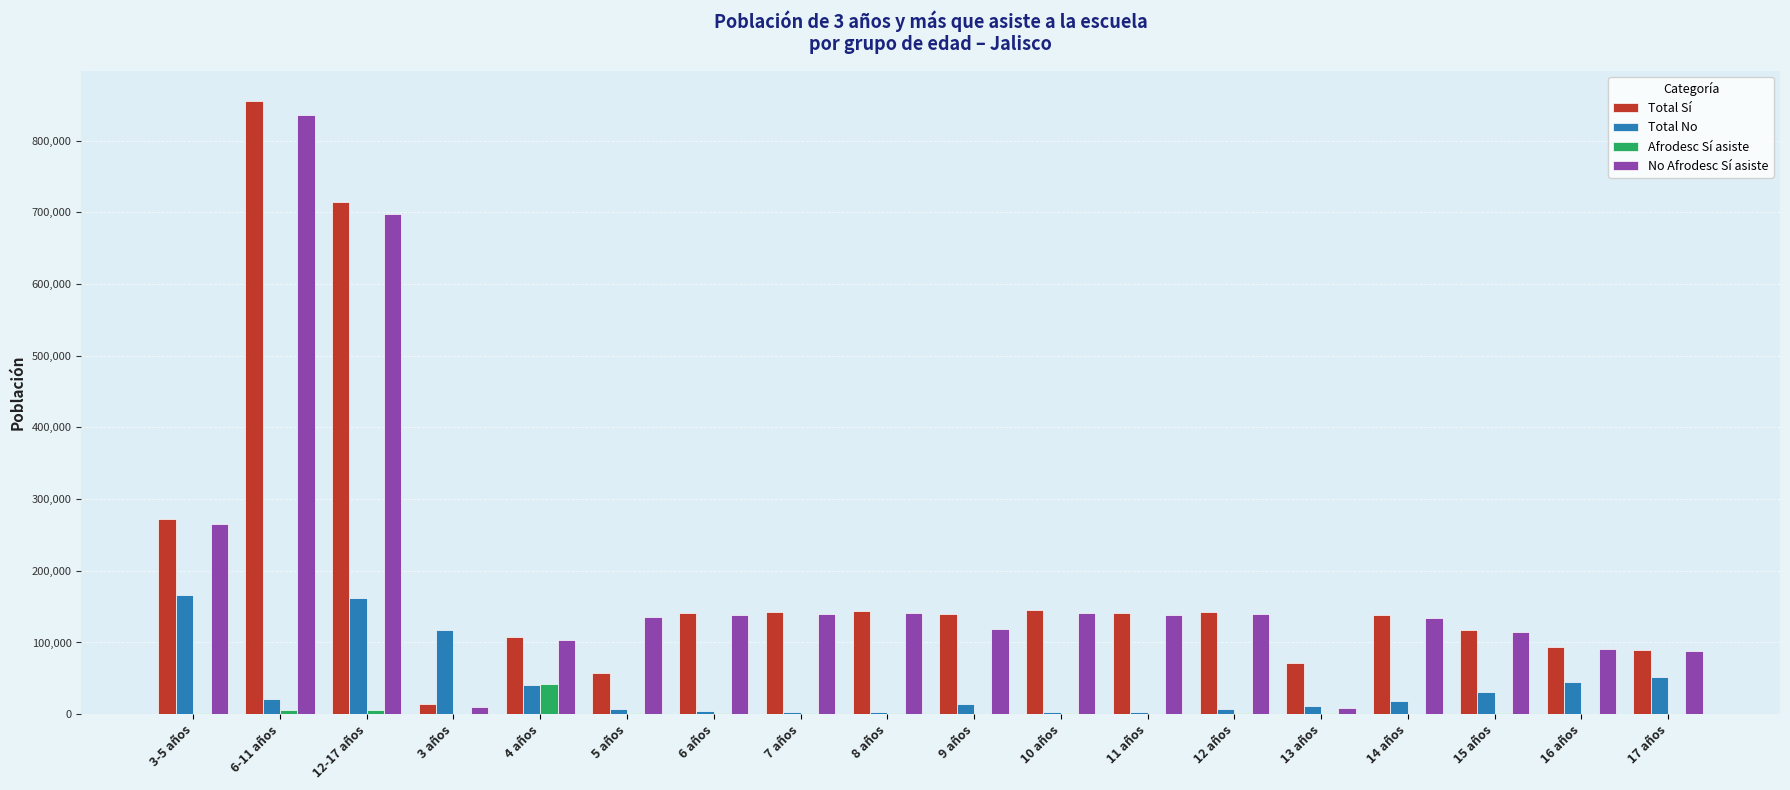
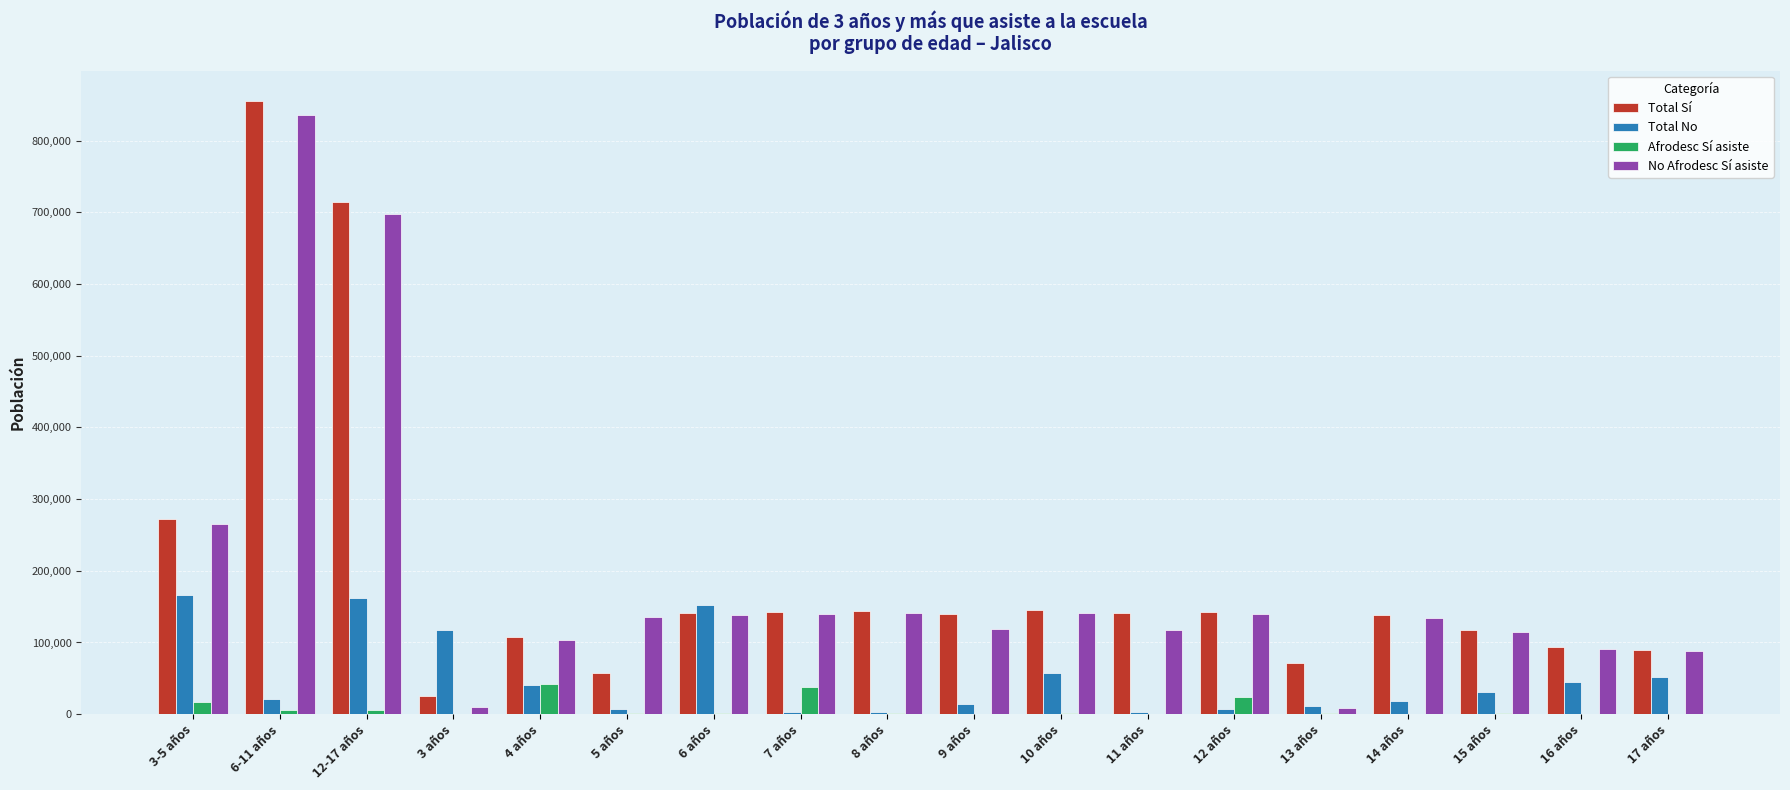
Afrodesc Sí asiste, 3-5 años: 0 -> 20,000
Total Sí, 3 años: 10,000 -> 30,000
Total No, 6 años: 0 -> 150,000
Afrodesc Sí asiste, 7 años: 0 -> 40,000
Total No, 10 años: 0 -> 60,000
No Afrodesc Sí asiste, 11 años: 140,000 -> 120,000
Afrodesc Sí asiste, 12 años: 0 -> 20,000
